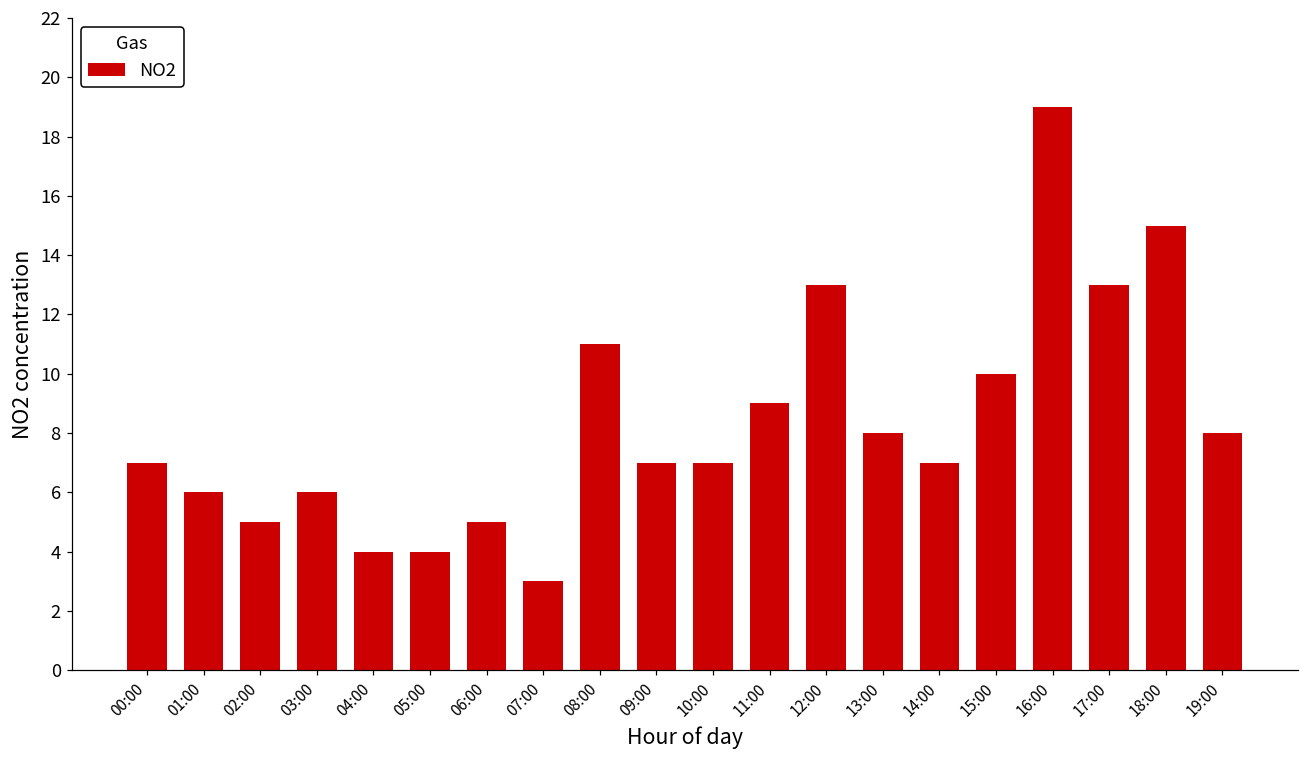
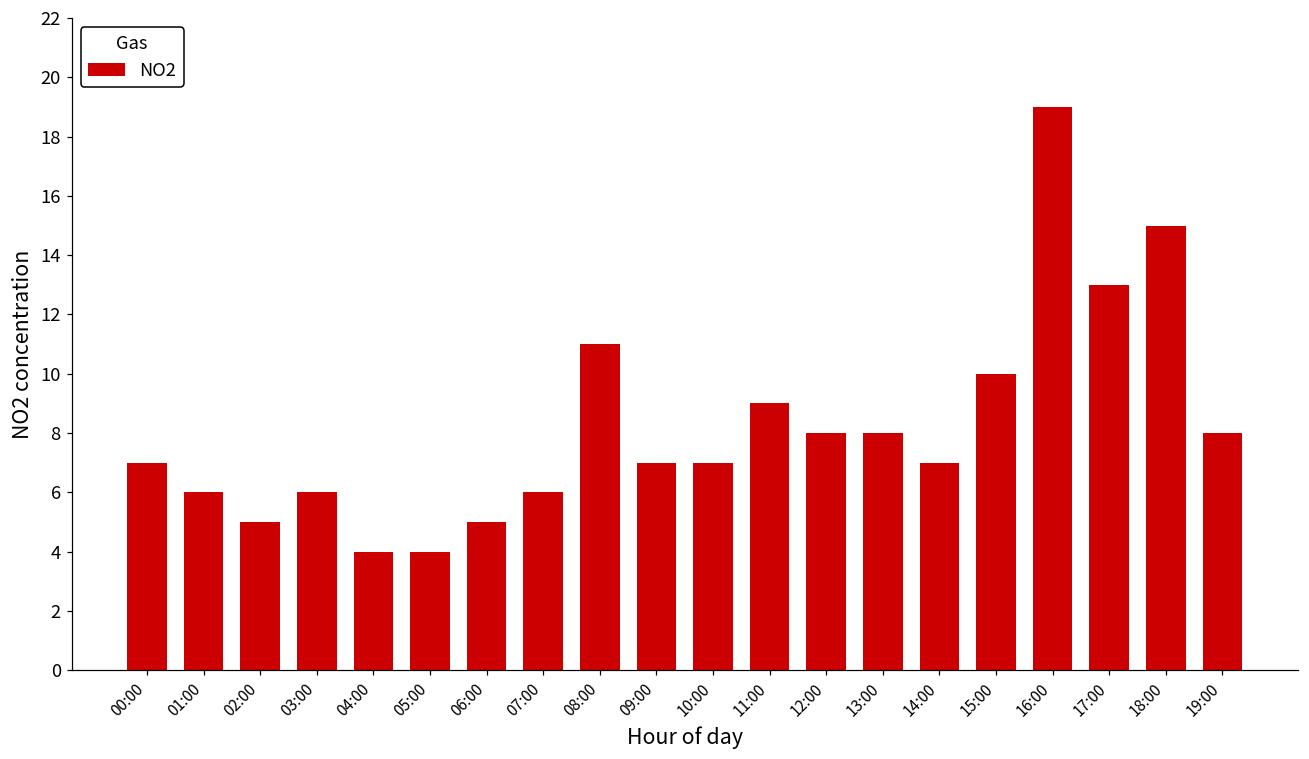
07:00: 3 -> 6
12:00: 13 -> 8
